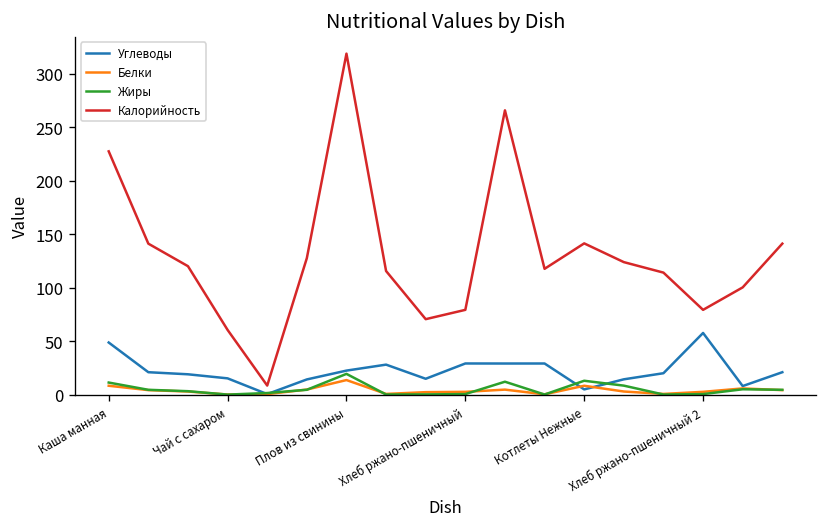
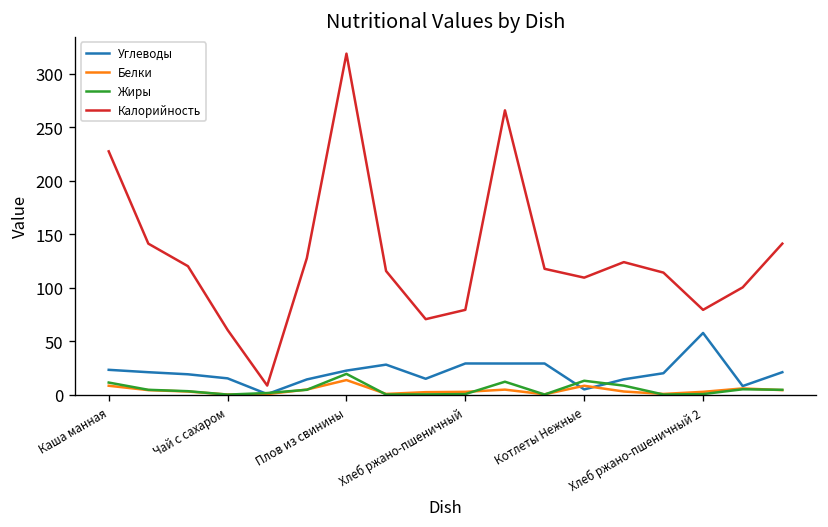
Углеводы, Каша манная: 50 -> 20
Калорийность, Котлеты Нежные: 140 -> 110
